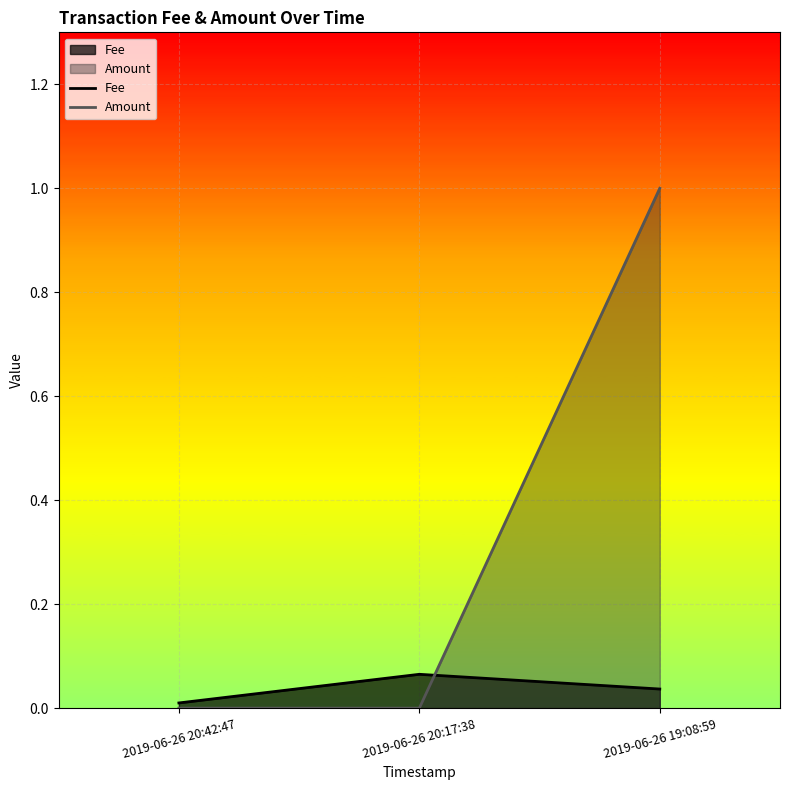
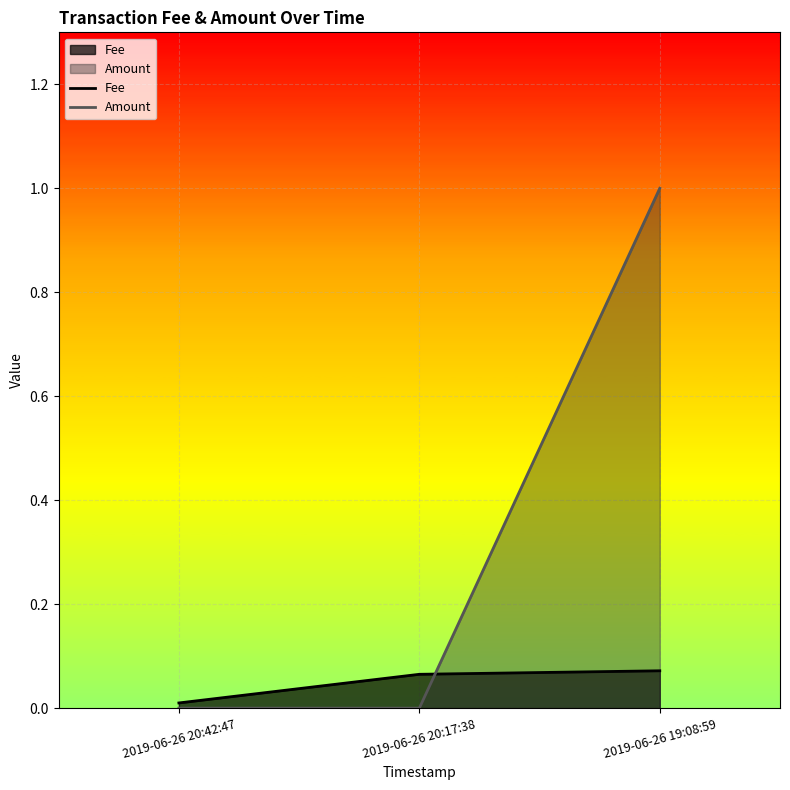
Fee, 2019-06-26 19:08:59: 0.04 -> 0.07
